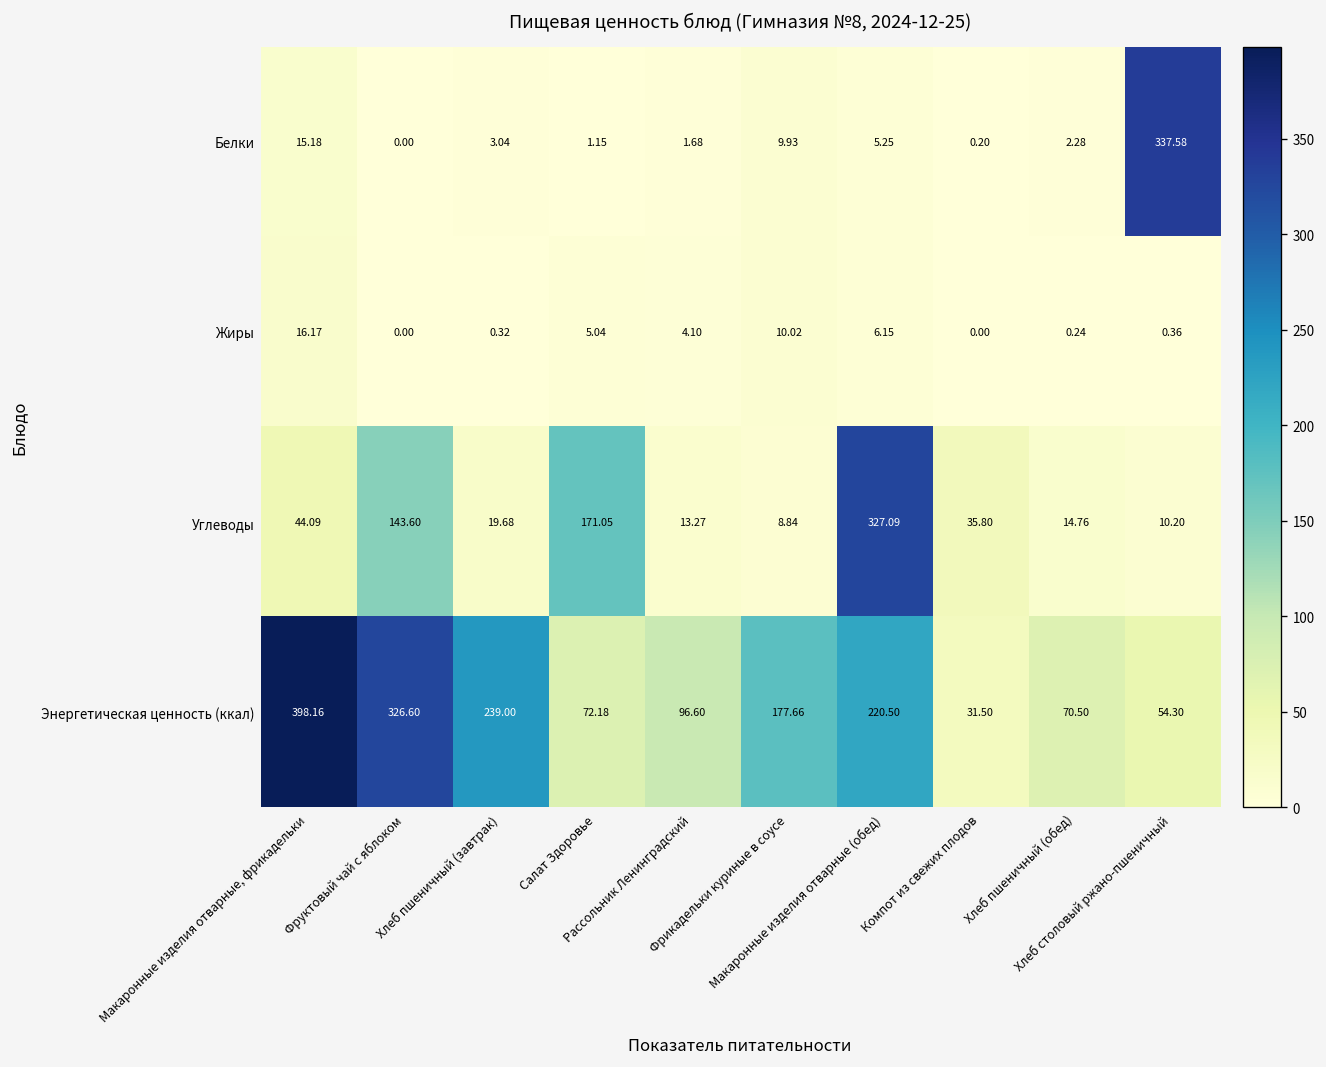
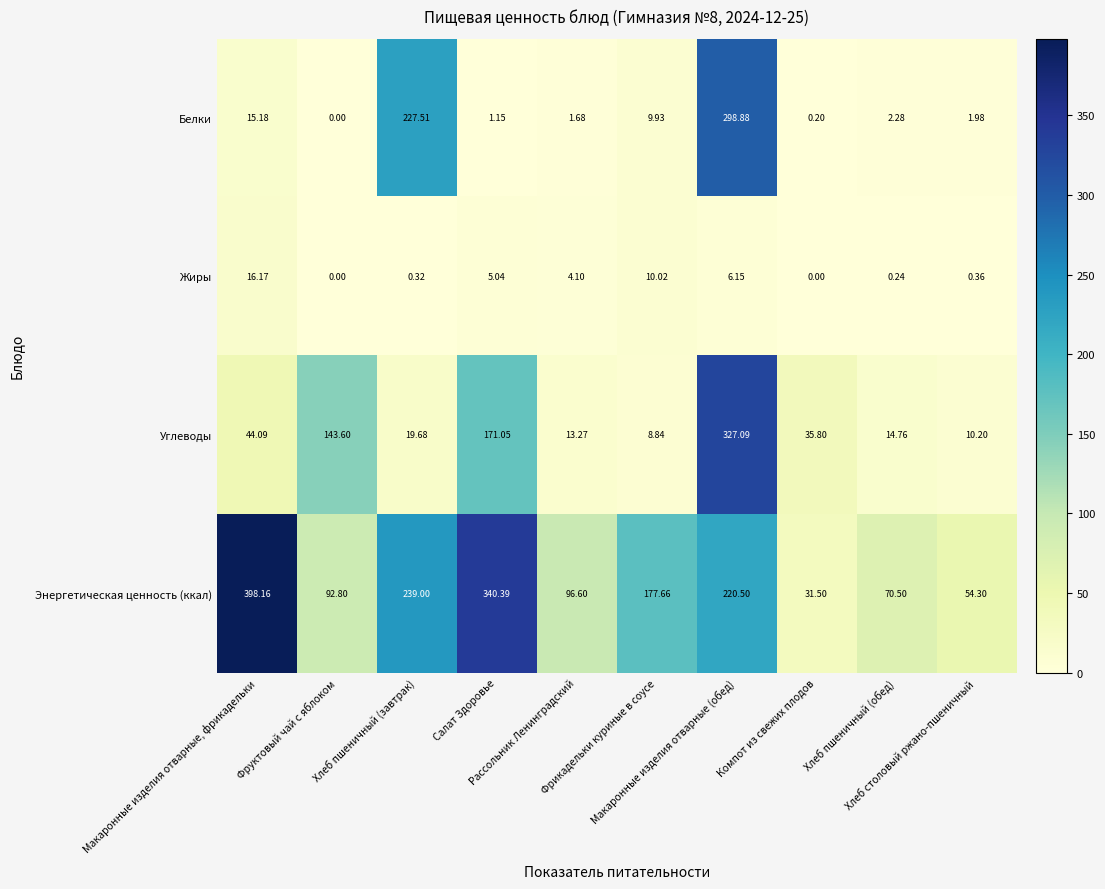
Белки, Хлеб пшеничный (завтрак): 3.04 -> 227.51
Белки, Макаронные изделия отварные (обед): 5.25 -> 298.88
Белки, Хлеб столовый ржано-пшеничный: 337.58 -> 1.98
Энергетическая ценность (ккал), Фруктовый чай с яблоком: 326.60 -> 92.80
Энергетическая ценность (ккал), Салат Здоровье: 72.18 -> 340.39
